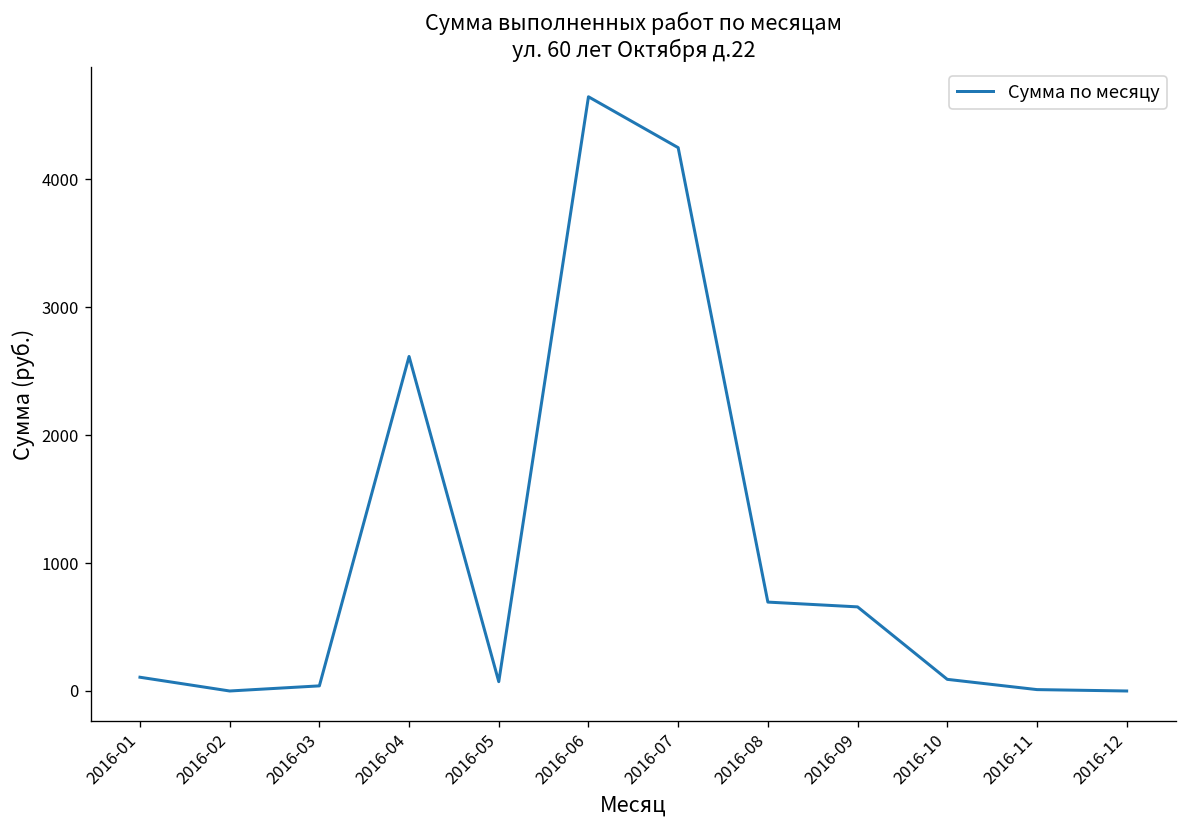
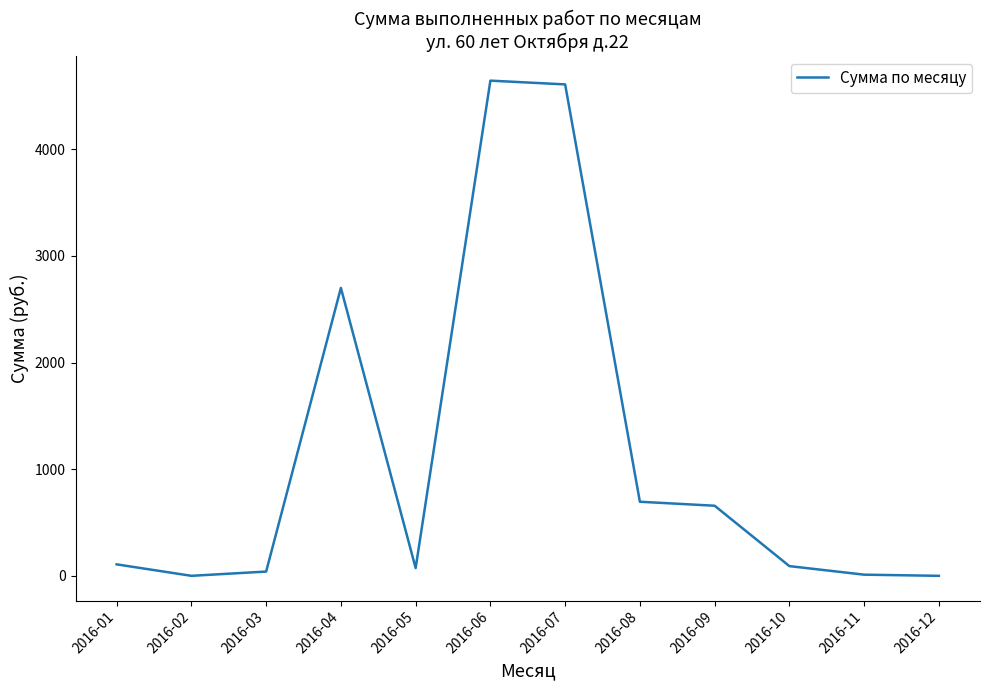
2016-04: 2610 -> 2700
2016-07: 4250 -> 4610
